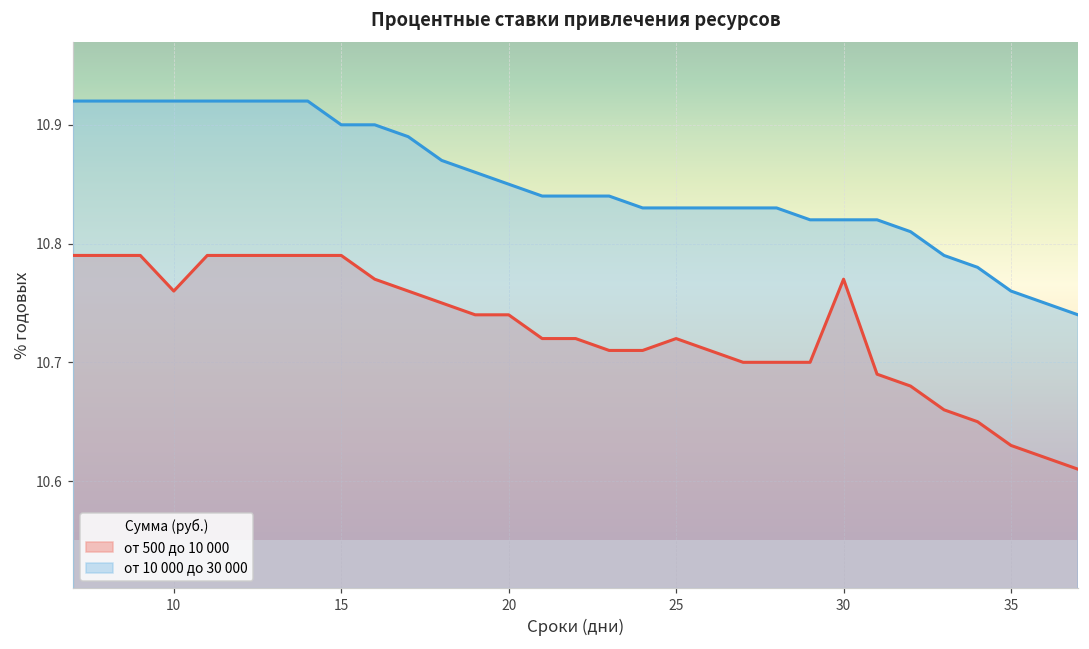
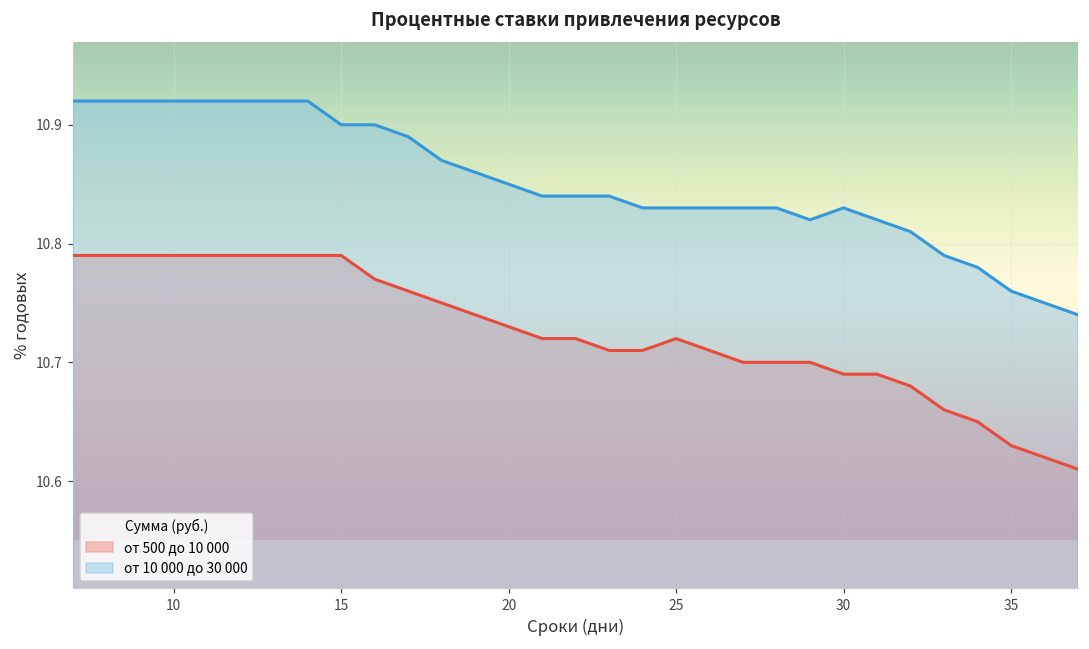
от 500 до 10 000, 10: 10.76 -> 10.79
от 500 до 10 000, 20: 10.74 -> 10.73
от 500 до 10 000, 30: 10.77 -> 10.69
от 10 000 до 30 000, 30: 10.82 -> 10.83
